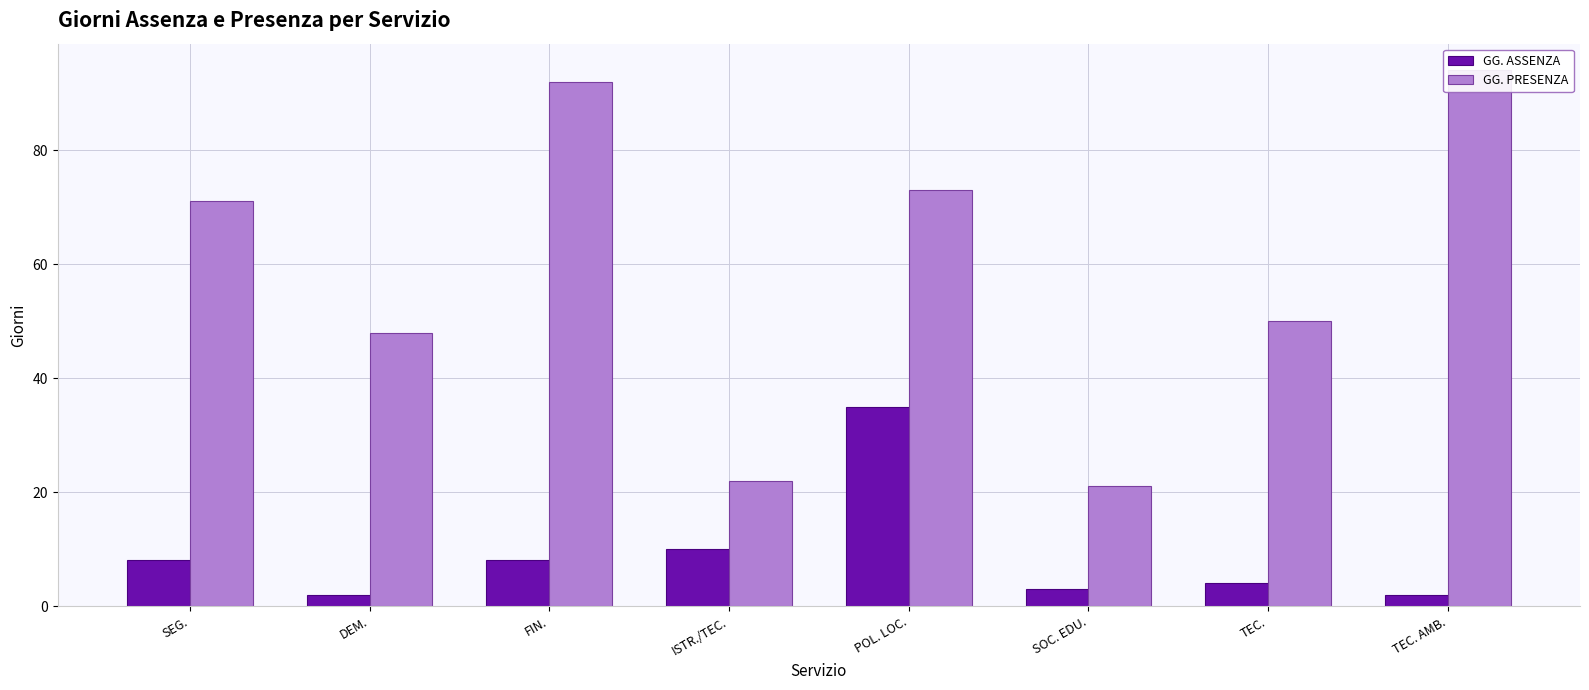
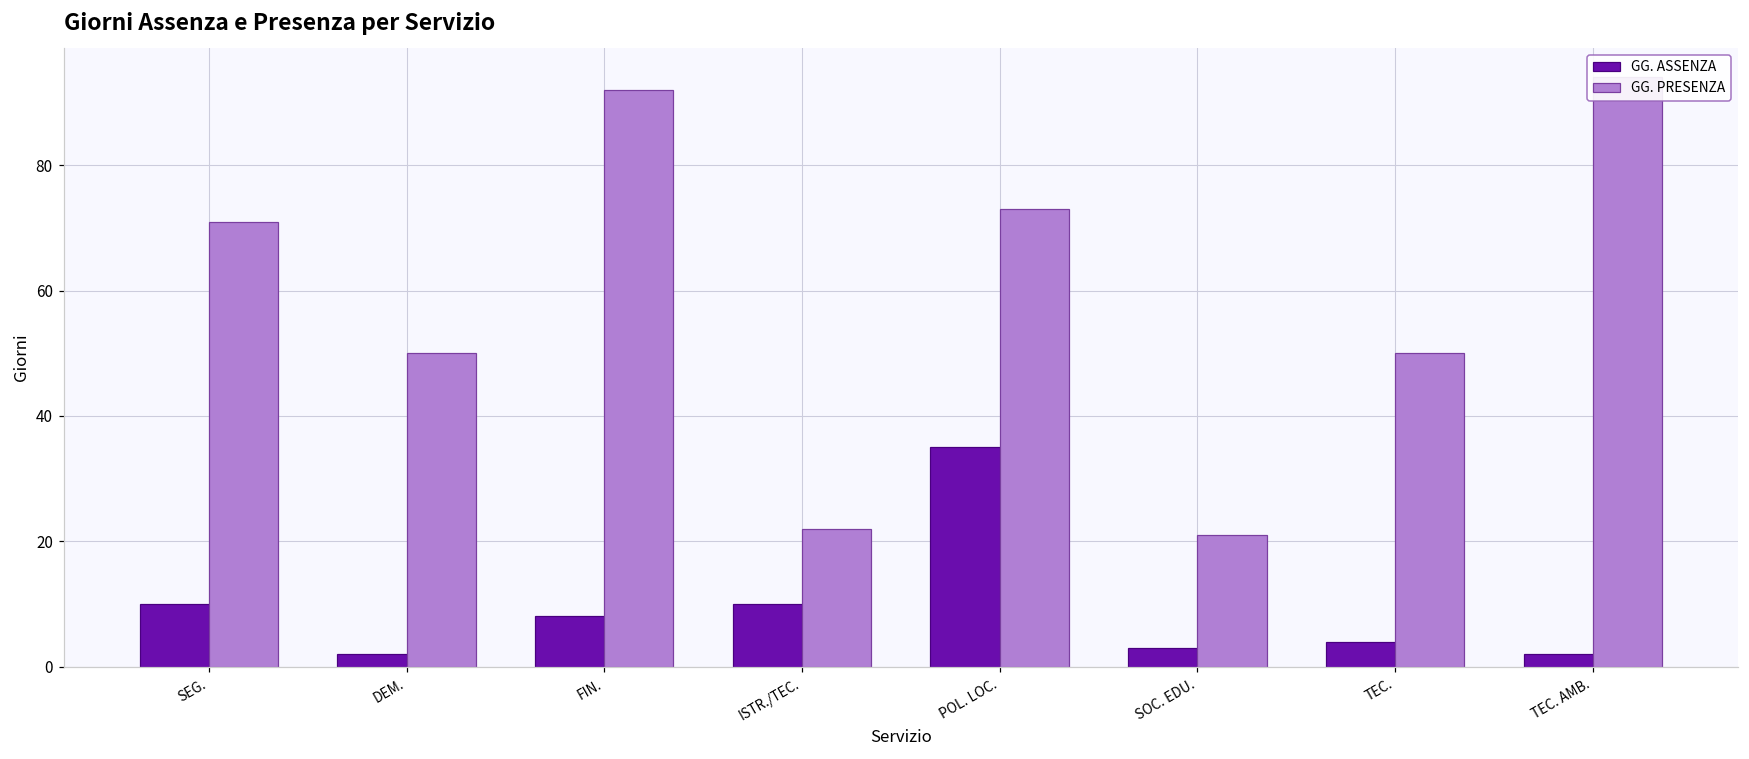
GG. ASSENZA, SEG.: 8 -> 10
GG. PRESENZA, DEM.: 48 -> 50
